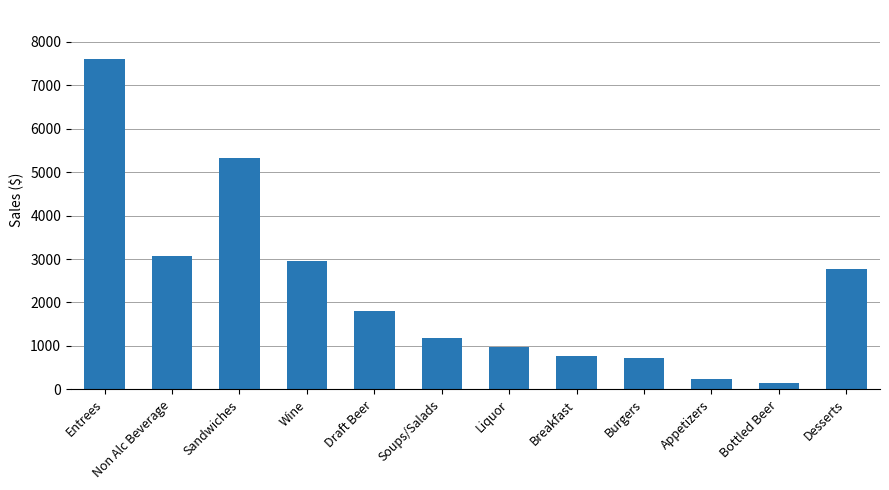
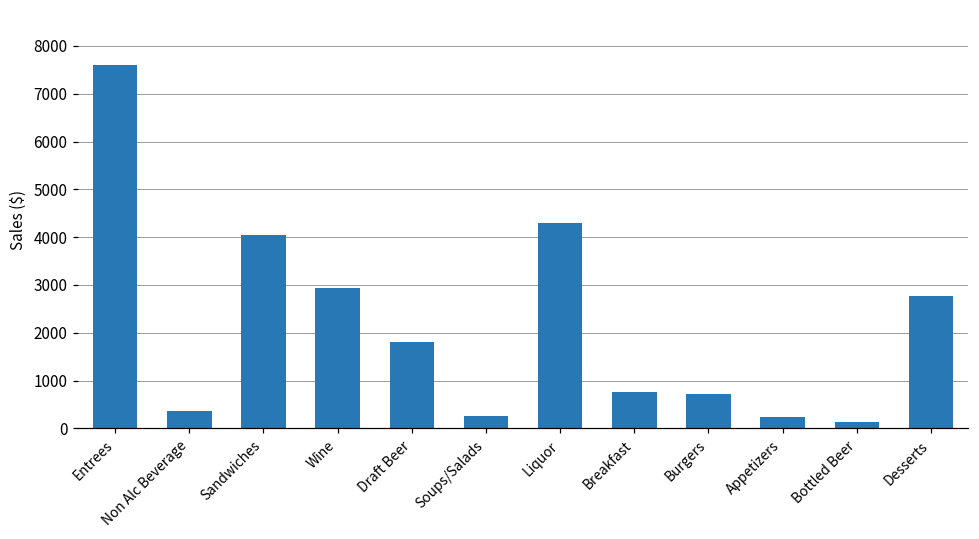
Non Alc Beverage: 3100 -> 400
Sandwiches: 5300 -> 4000
Soups/Salads: 1200 -> 200
Liquor: 1000 -> 4300
